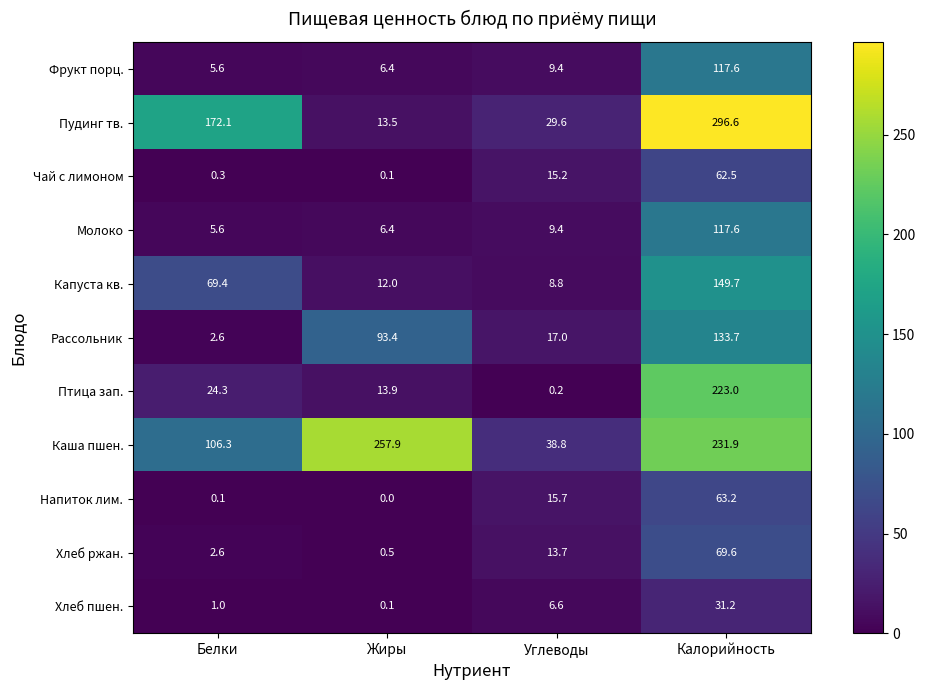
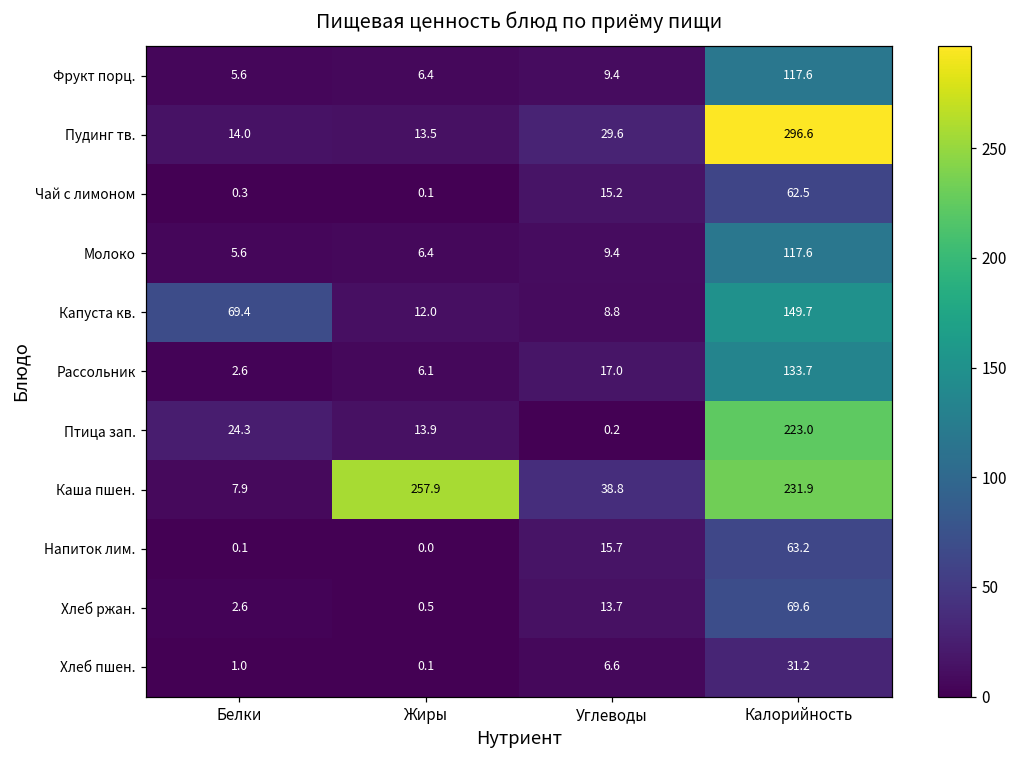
Пудинг тв., Белки: 172.1 -> 14.0
Рассольник, Жиры: 93.4 -> 6.1
Каша пшен., Белки: 106.3 -> 7.9
